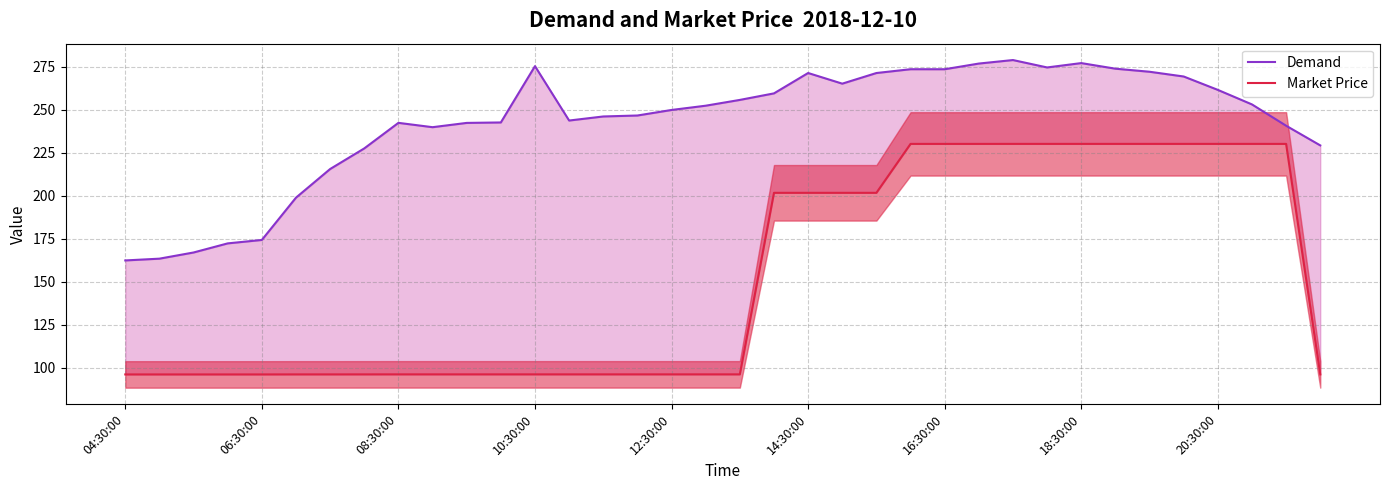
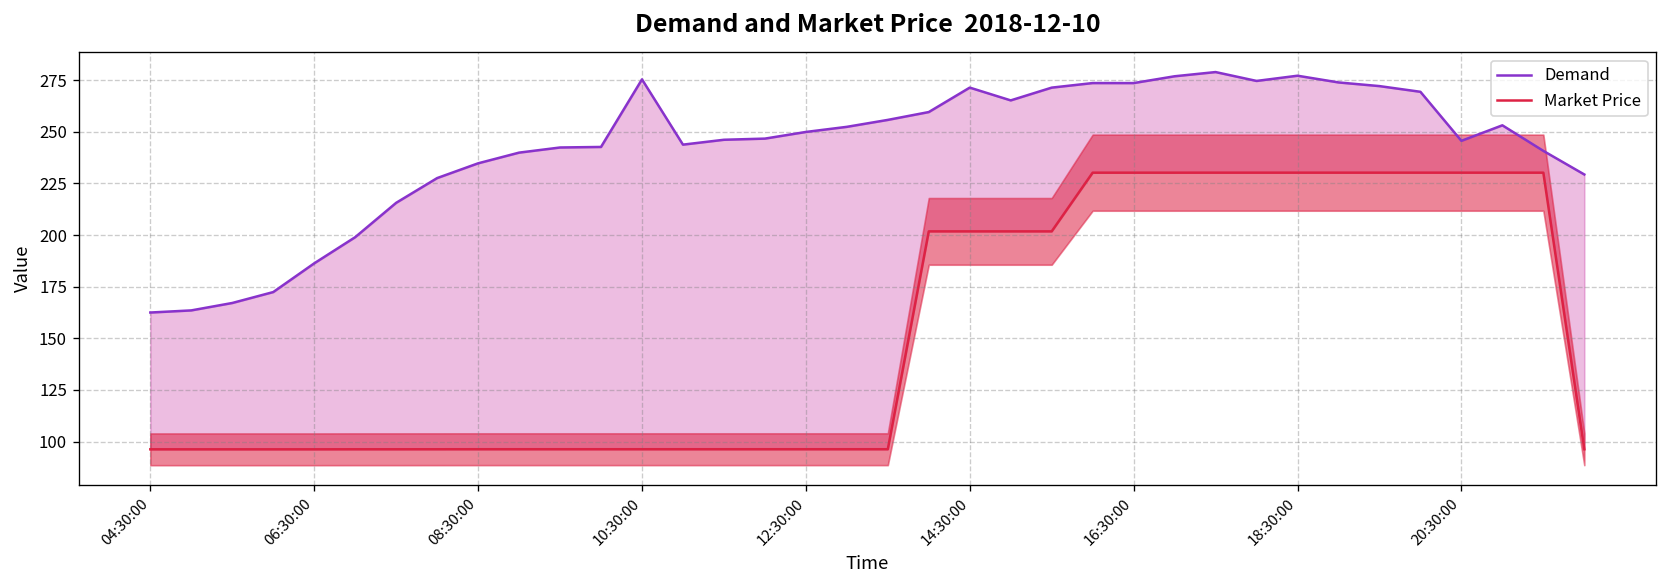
Demand, 06:30:00: 174 -> 186
Demand, 08:30:00: 242 -> 235
Demand, 20:30:00: 262 -> 246
